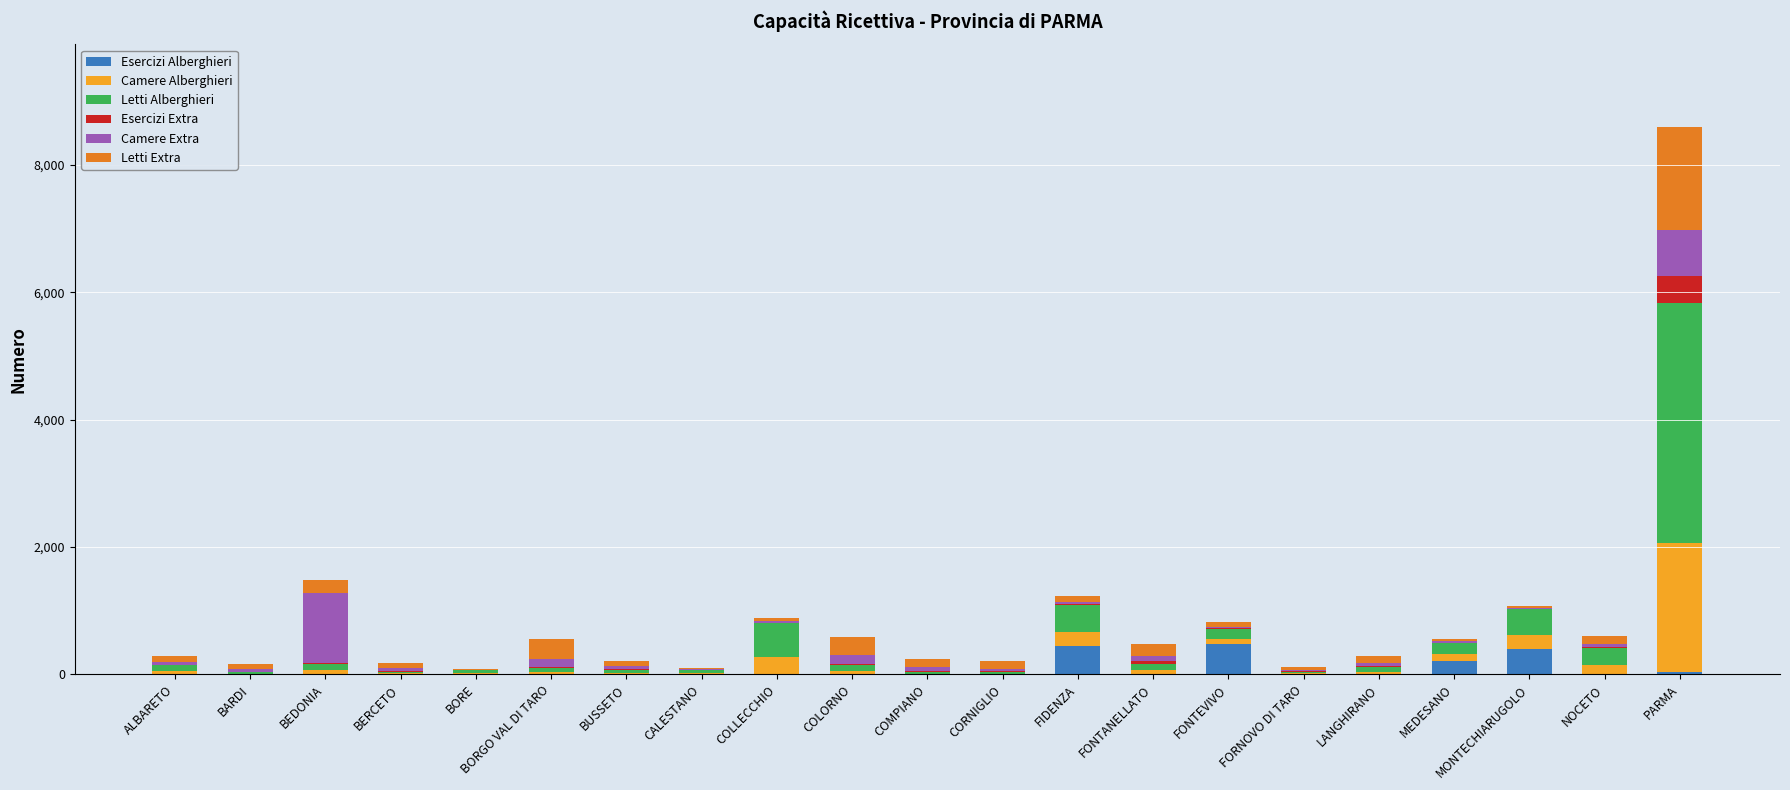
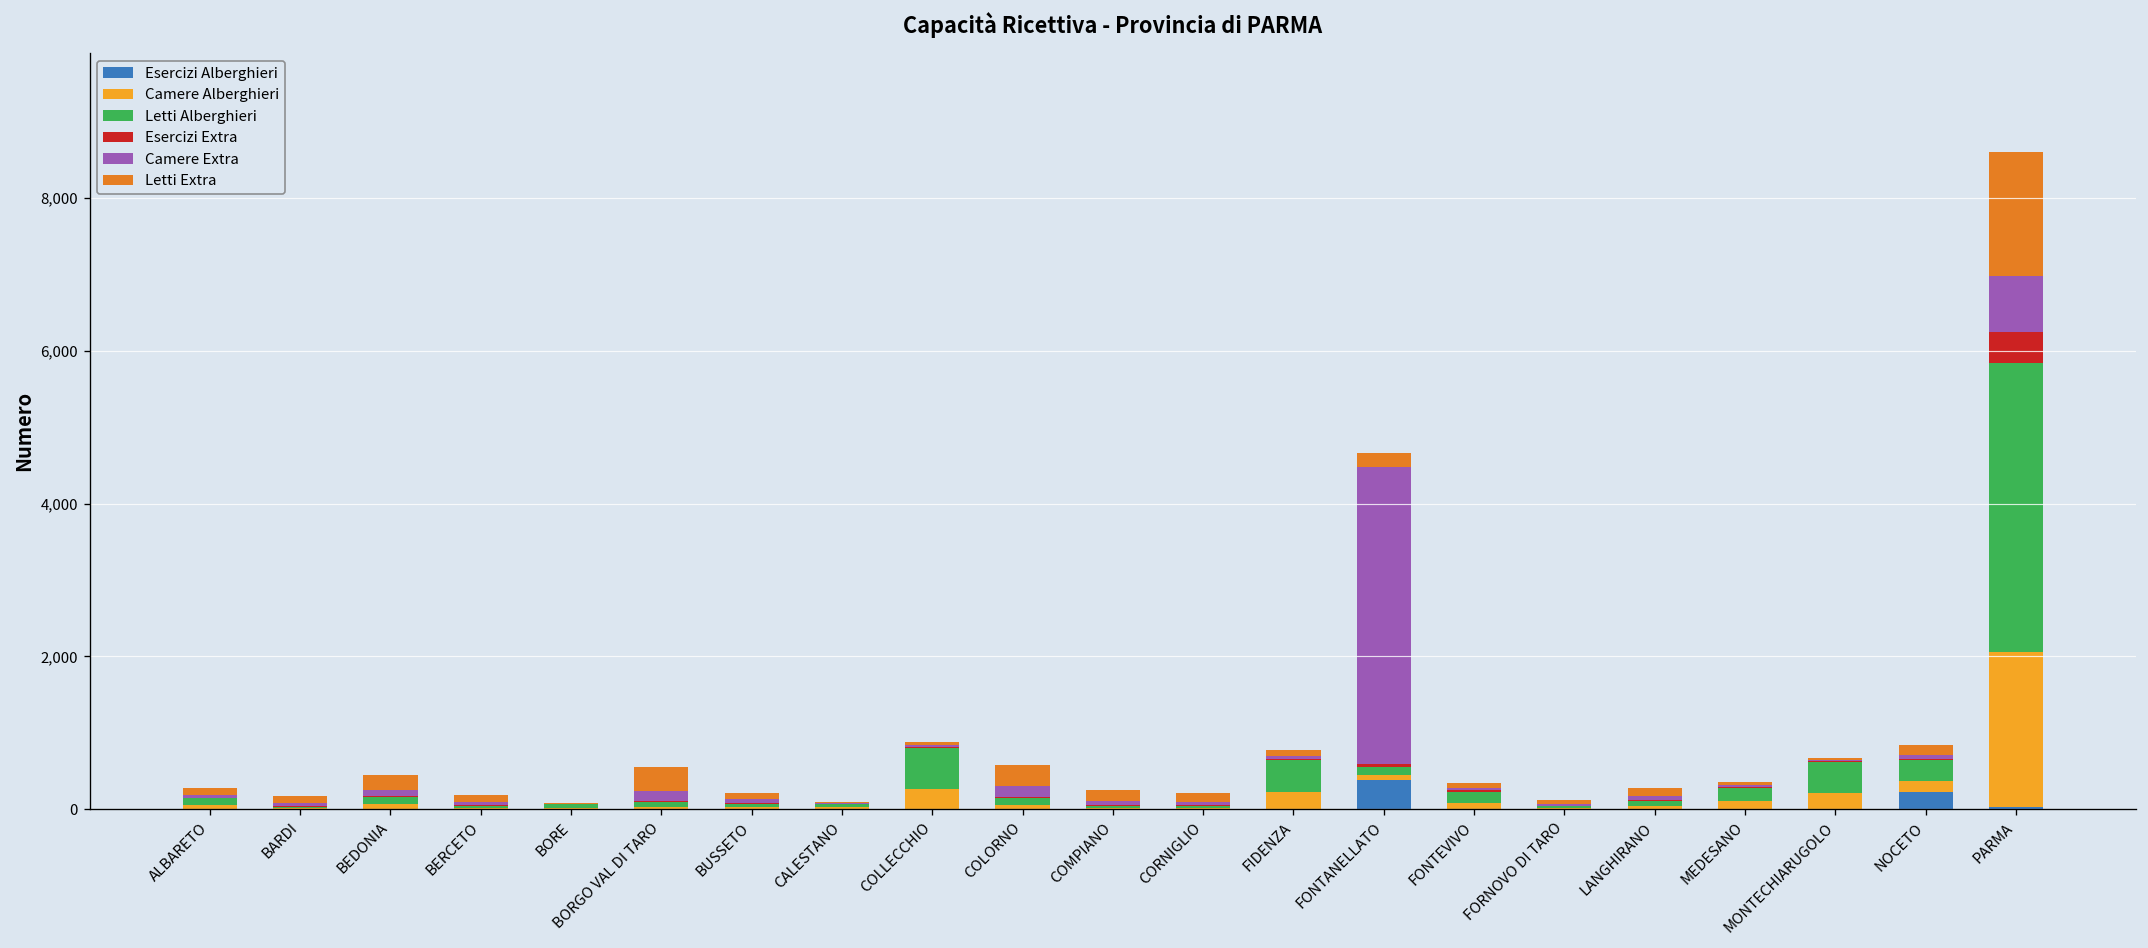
Camere Extra, BEDONIA: 1,100 -> 100
Esercizi Alberghieri, FIDENZA: 400 -> 0
Esercizi Alberghieri, FONTANELLATO: 0 -> 400
Camere Extra, FONTANELLATO: 100 -> 3,900
Esercizi Alberghieri, FONTEVIVO: 500 -> 0
Esercizi Alberghieri, MEDESANO: 200 -> 0
Esercizi Alberghieri, MONTECHIARUGOLO: 400 -> 0
Esercizi Alberghieri, NOCETO: 0 -> 200
